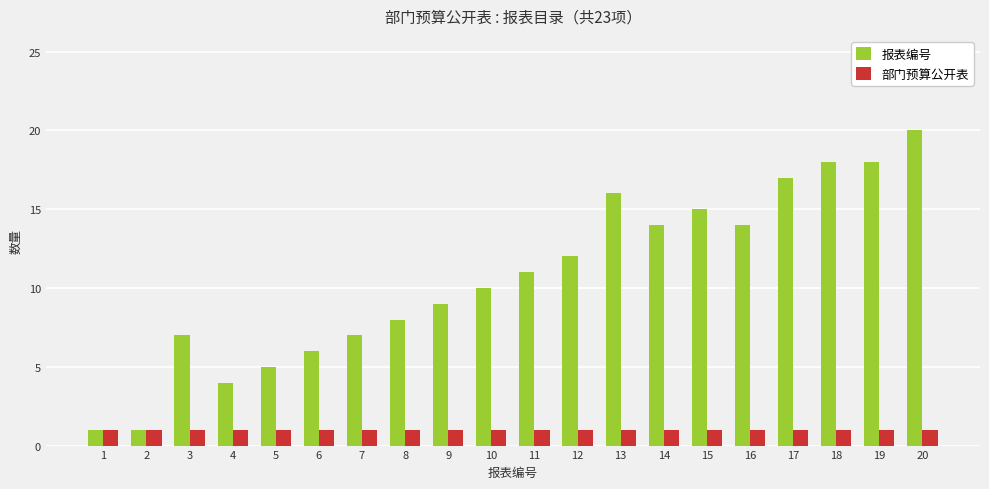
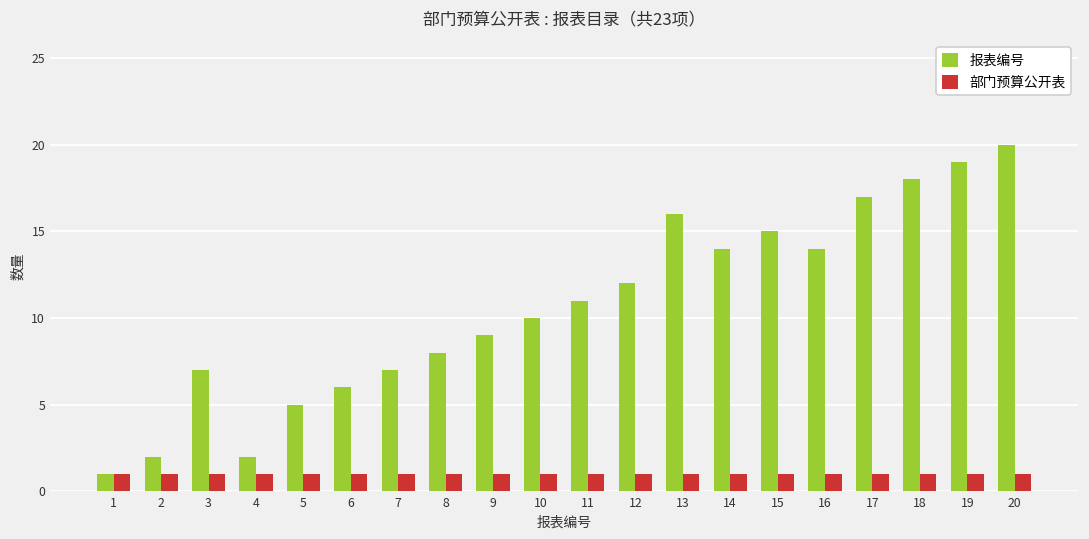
报表编号, 2: 1 -> 2
报表编号, 4: 4 -> 2
报表编号, 19: 18 -> 19
